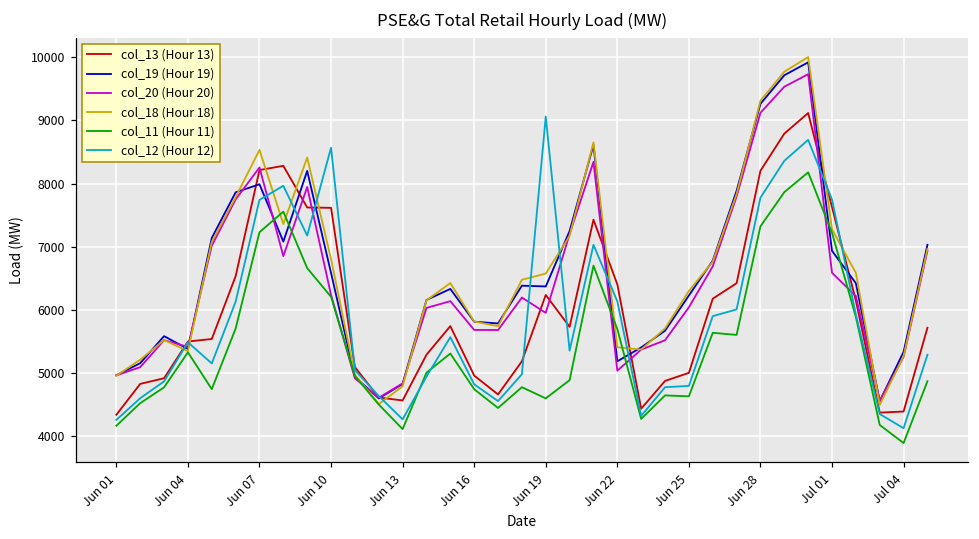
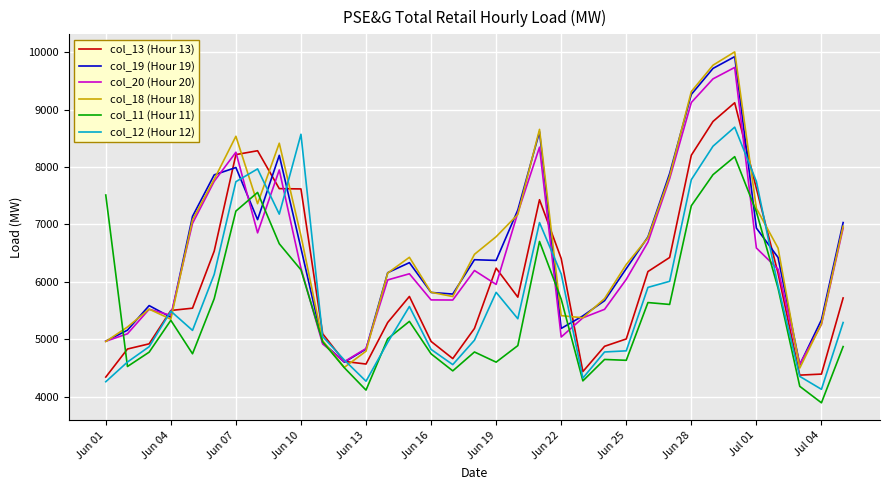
col_11 (Hour 11), Jun 01: 4200 -> 7500
col_18 (Hour 18), Jun 19: 6600 -> 6800
col_12 (Hour 12), Jun 19: 9100 -> 5800
